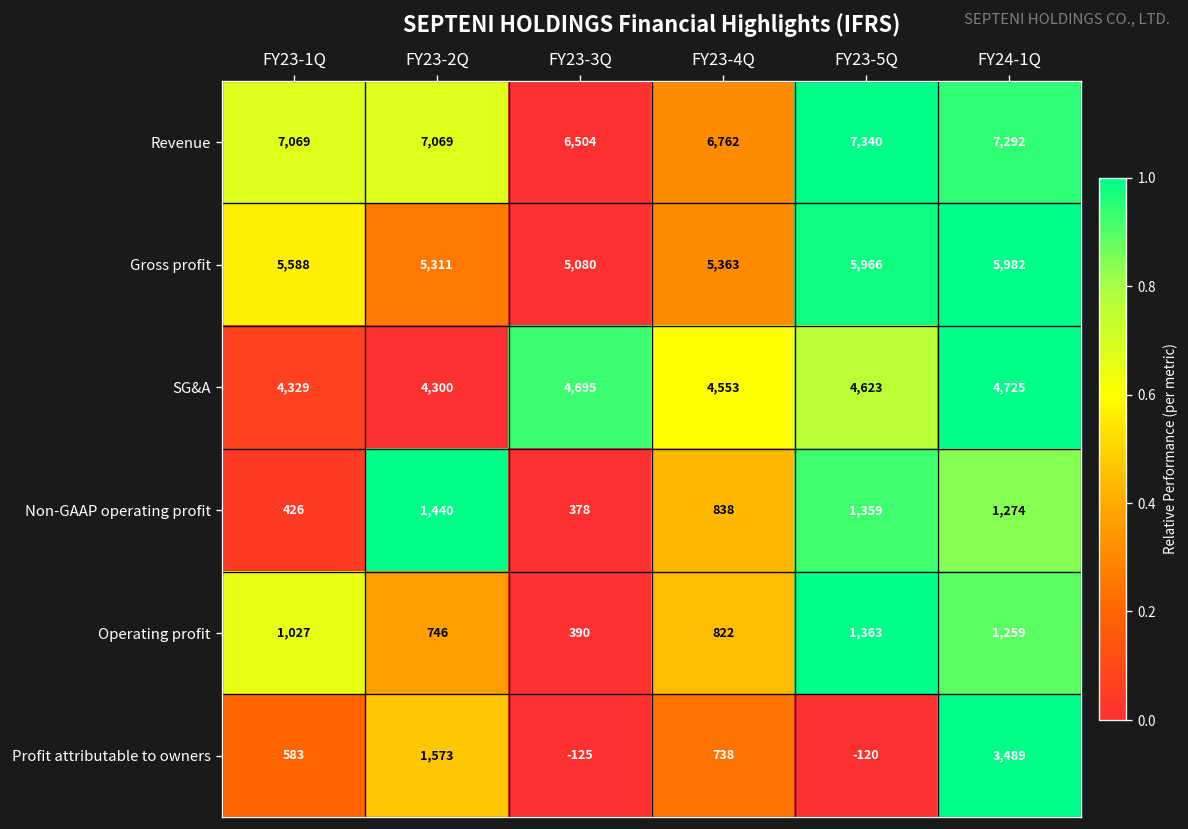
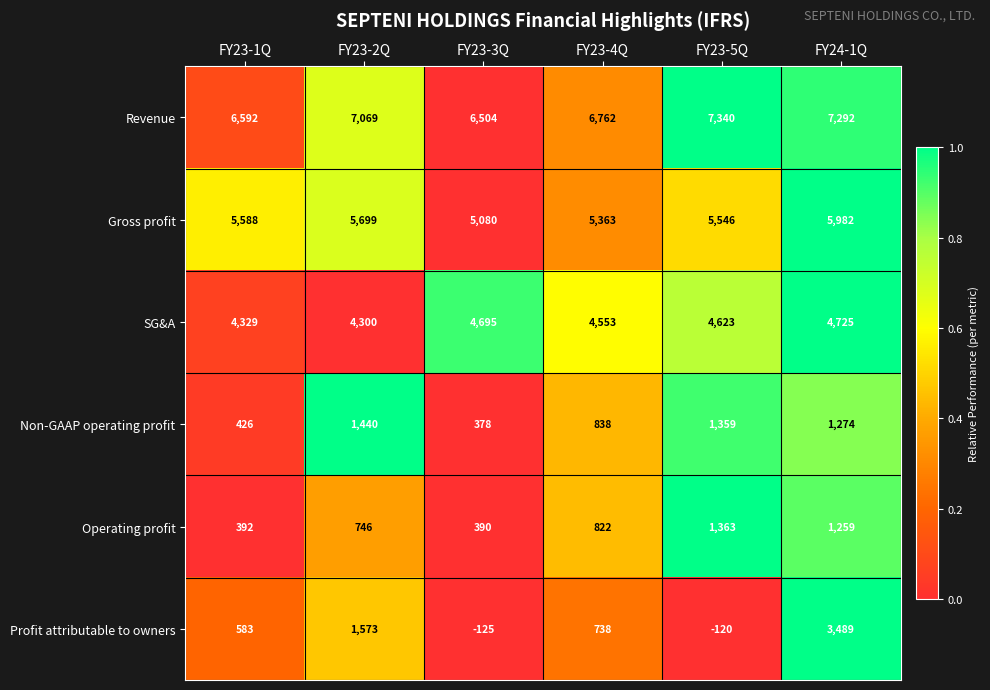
Revenue, FY23-1Q: 7,069 -> 6,592
Gross profit, FY23-2Q: 5,311 -> 5,699
Gross profit, FY23-5Q: 5,966 -> 5,546
Operating profit, FY23-1Q: 1,027 -> 392
